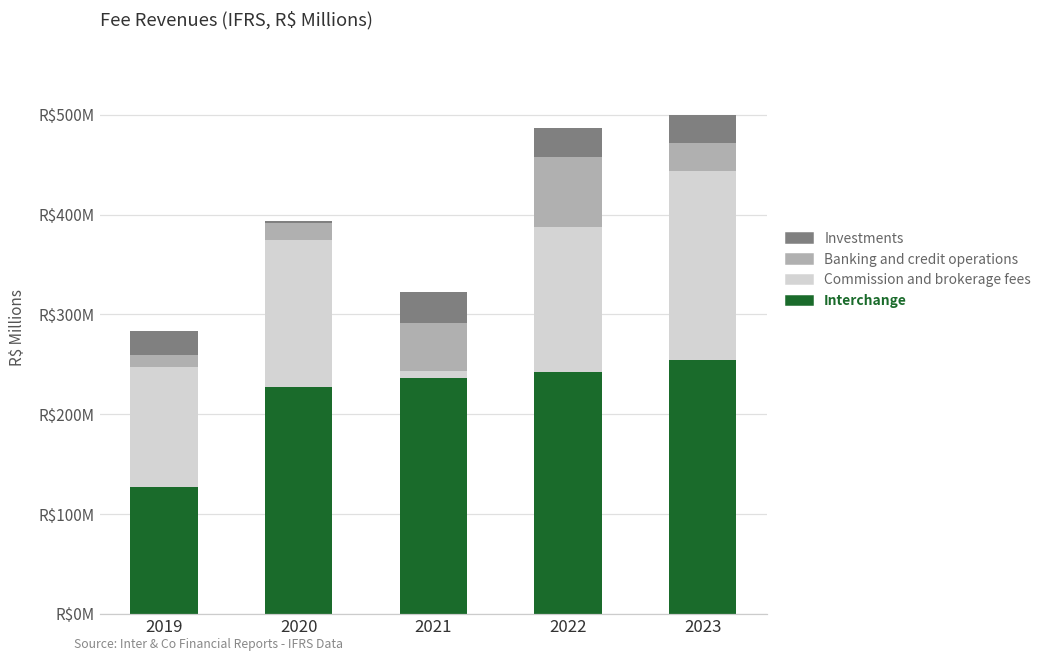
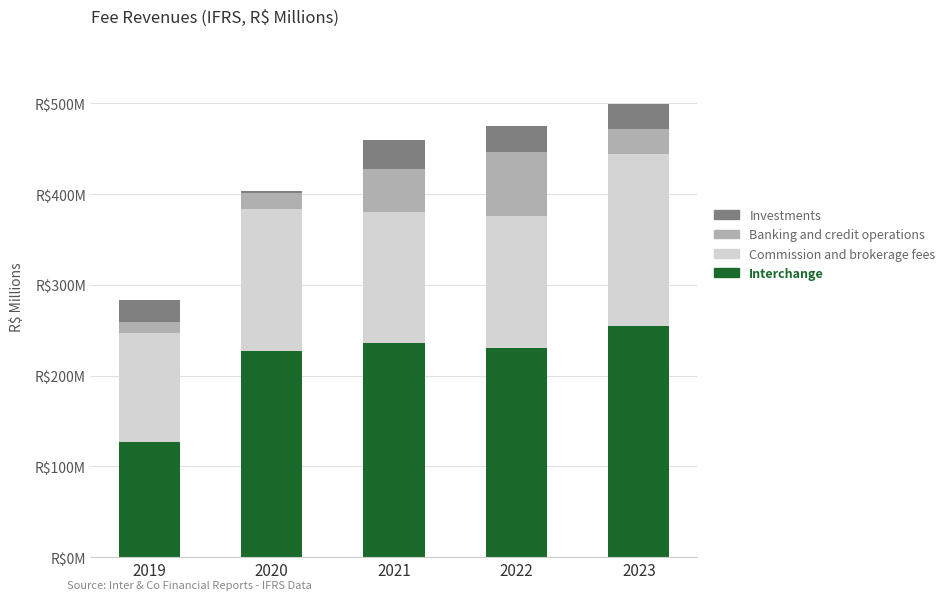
Commission and brokerage fees, 2020: R$150000000 -> R$160000000
Commission and brokerage fees, 2021: R$10000000 -> R$140000000
Interchange, 2022: R$240000000 -> R$230000000
